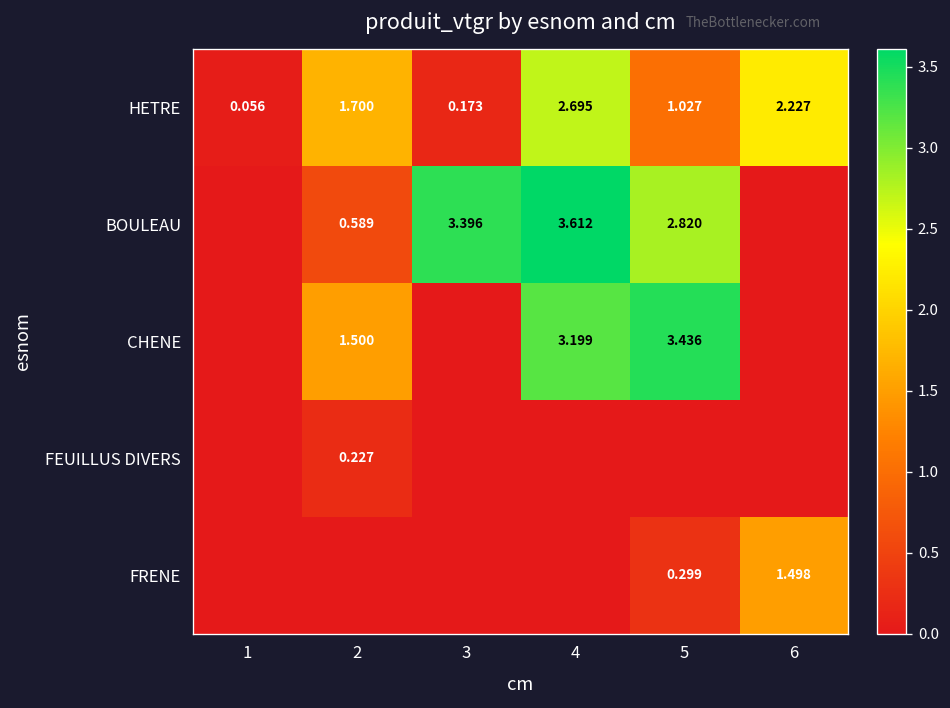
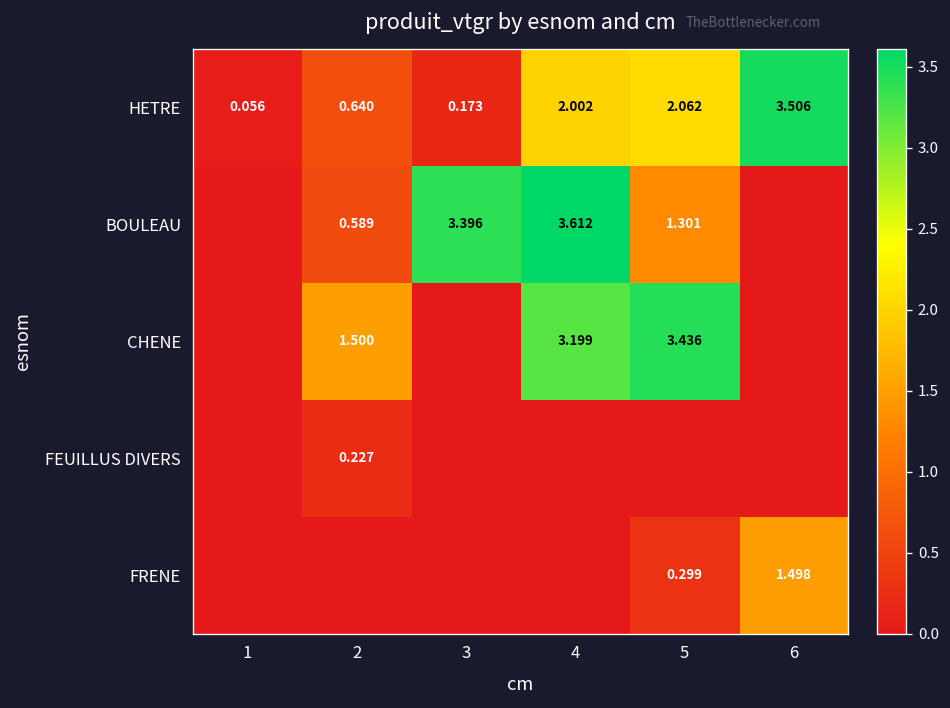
HETRE, 2: 1.700 -> 0.640
HETRE, 4: 2.695 -> 2.002
HETRE, 5: 1.027 -> 2.062
HETRE, 6: 2.227 -> 3.506
BOULEAU, 5: 2.820 -> 1.301
